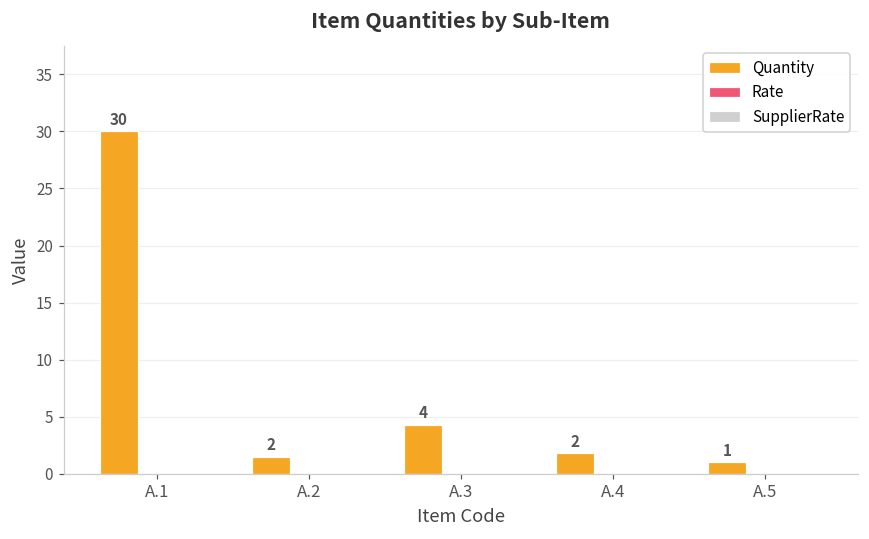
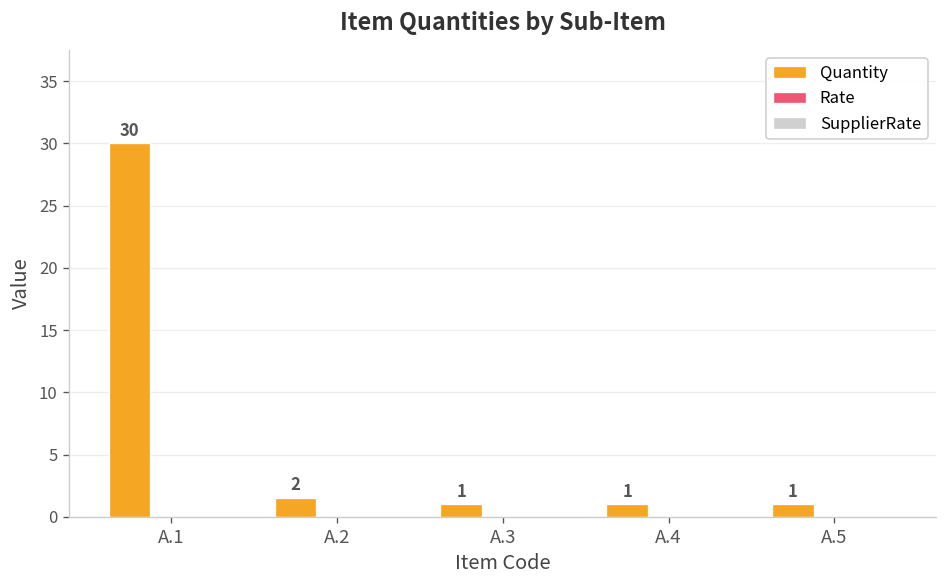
Quantity, A.3: 4 -> 1
Quantity, A.4: 2 -> 1
